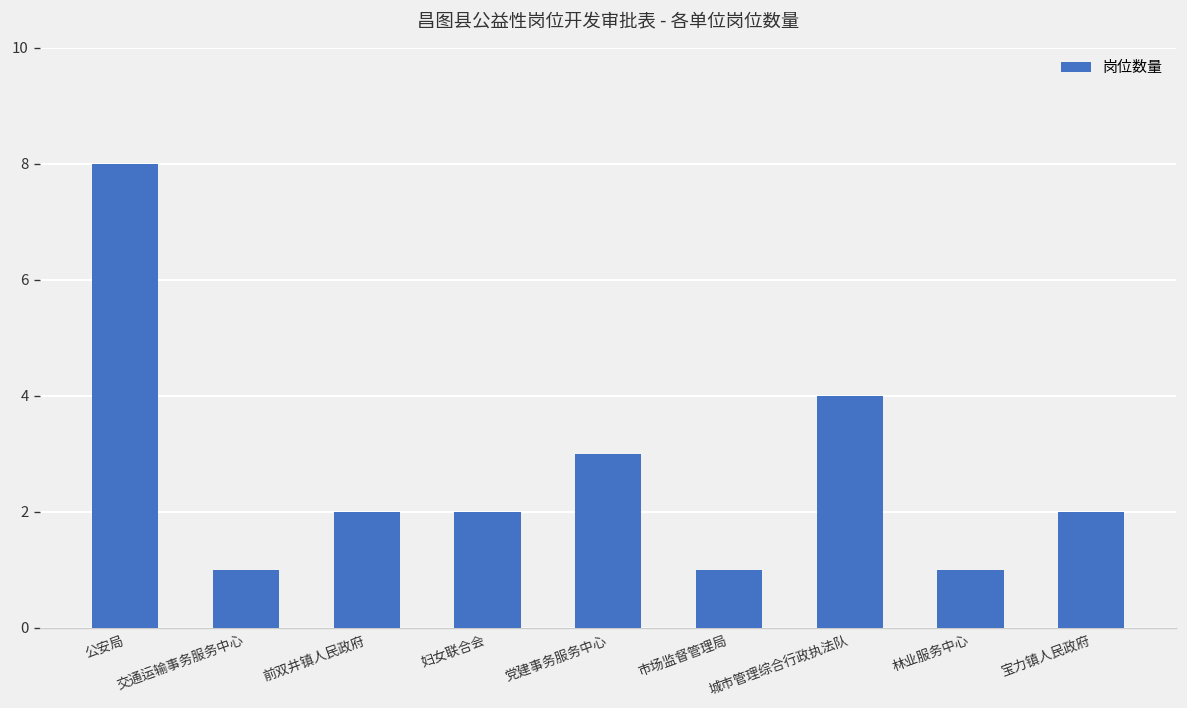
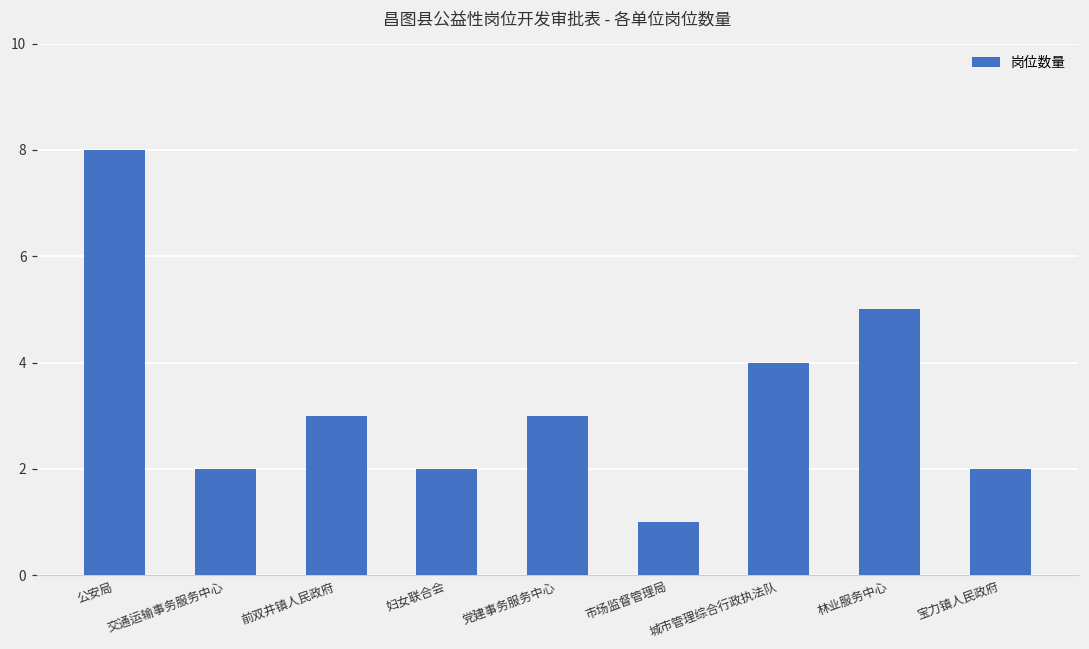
交通运输事务服务中心: 1 -> 2
前双井镇人民政府: 2 -> 3
林业服务中心: 1 -> 5
